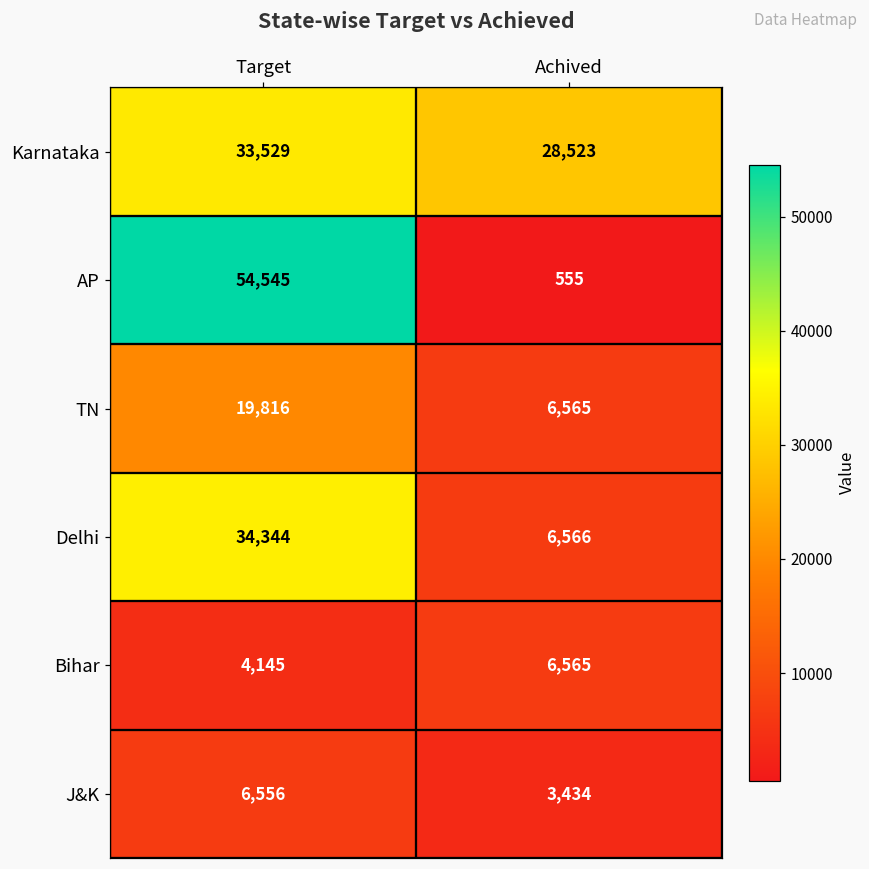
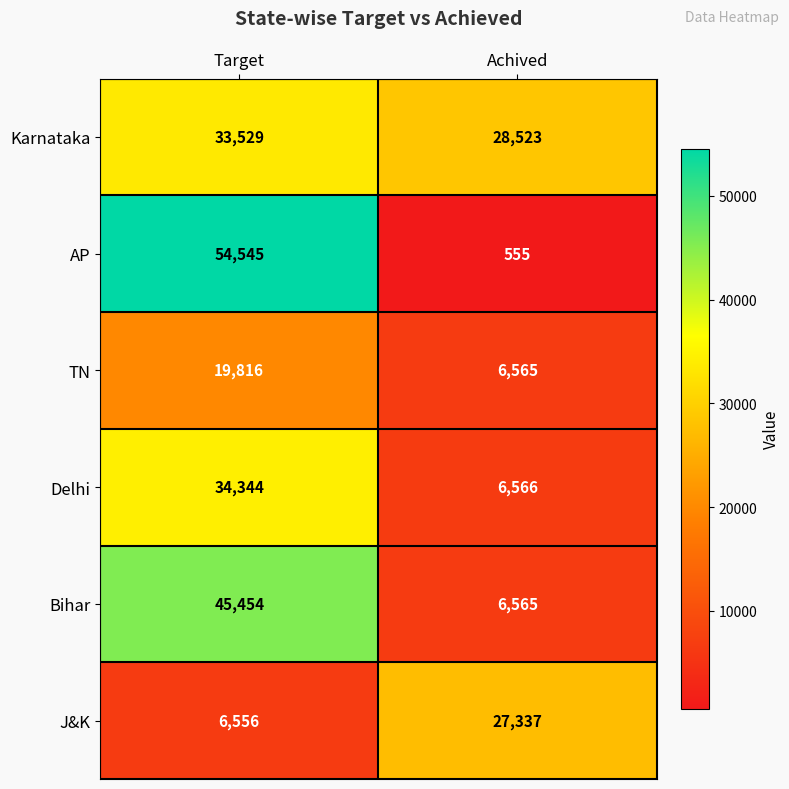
Bihar, Target: 4,145 -> 45,454
J&K, Achived: 3,434 -> 27,337
